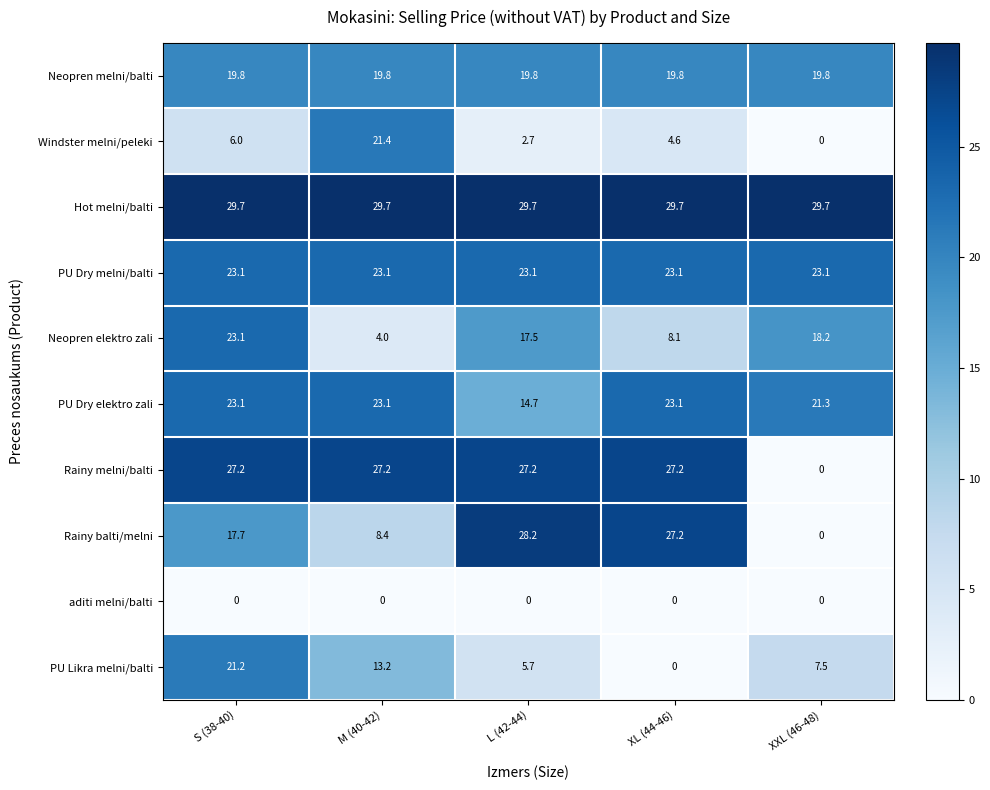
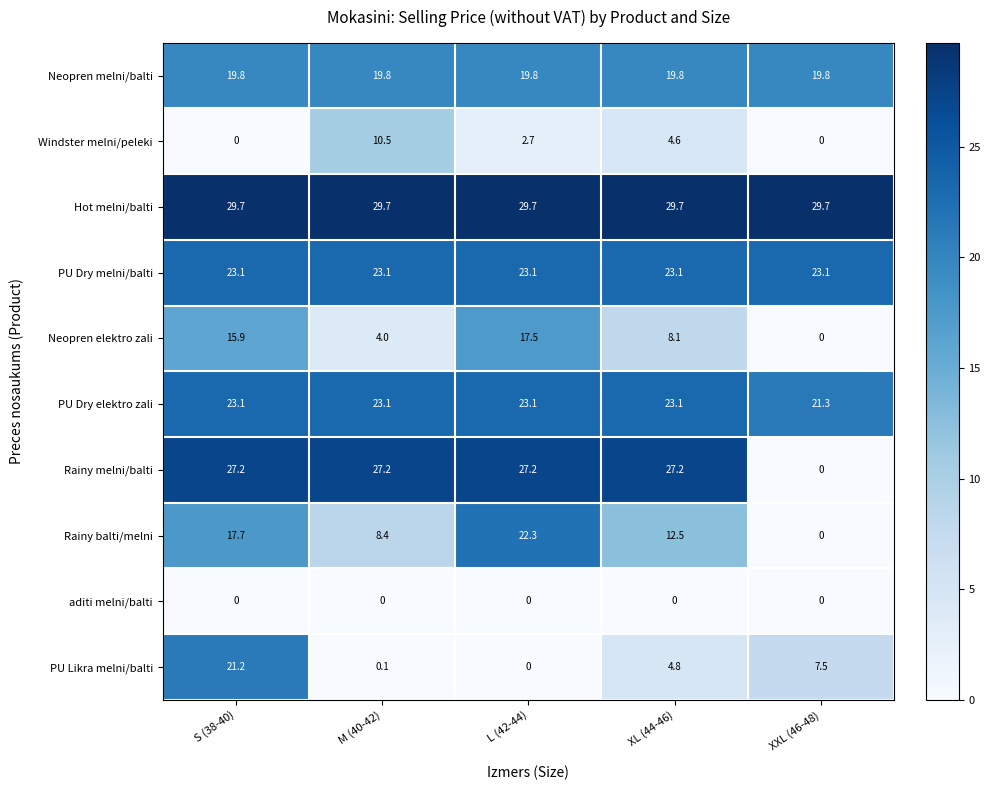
Windster melni/peleki, S (38-40): 6.0 -> 0
Windster melni/peleki, M (40-42): 21.4 -> 10.5
Neopren elektro zali, S (38-40): 23.1 -> 15.9
Neopren elektro zali, XXL (46-48): 18.2 -> 0
PU Dry elektro zali, L (42-44): 14.7 -> 23.1
Rainy balti/melni, L (42-44): 28.2 -> 22.3
Rainy balti/melni, XL (44-46): 27.2 -> 12.5
PU Likra melni/balti, M (40-42): 13.2 -> 0.1
PU Likra melni/balti, L (42-44): 5.7 -> 0
PU Likra melni/balti, XL (44-46): 0 -> 4.8
